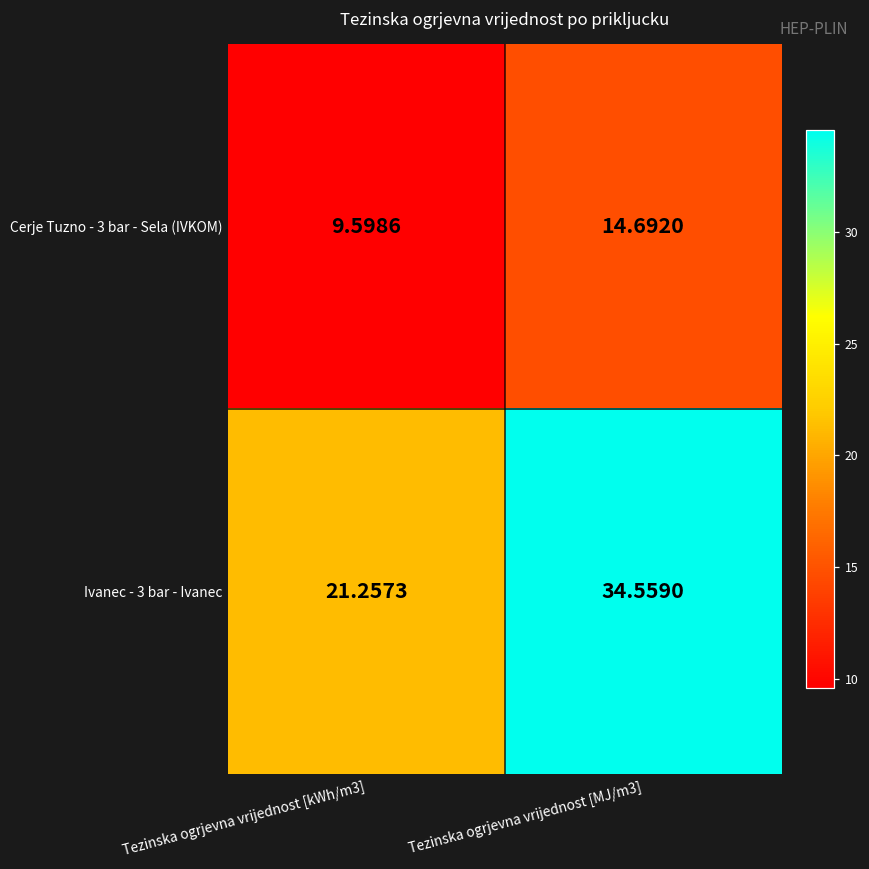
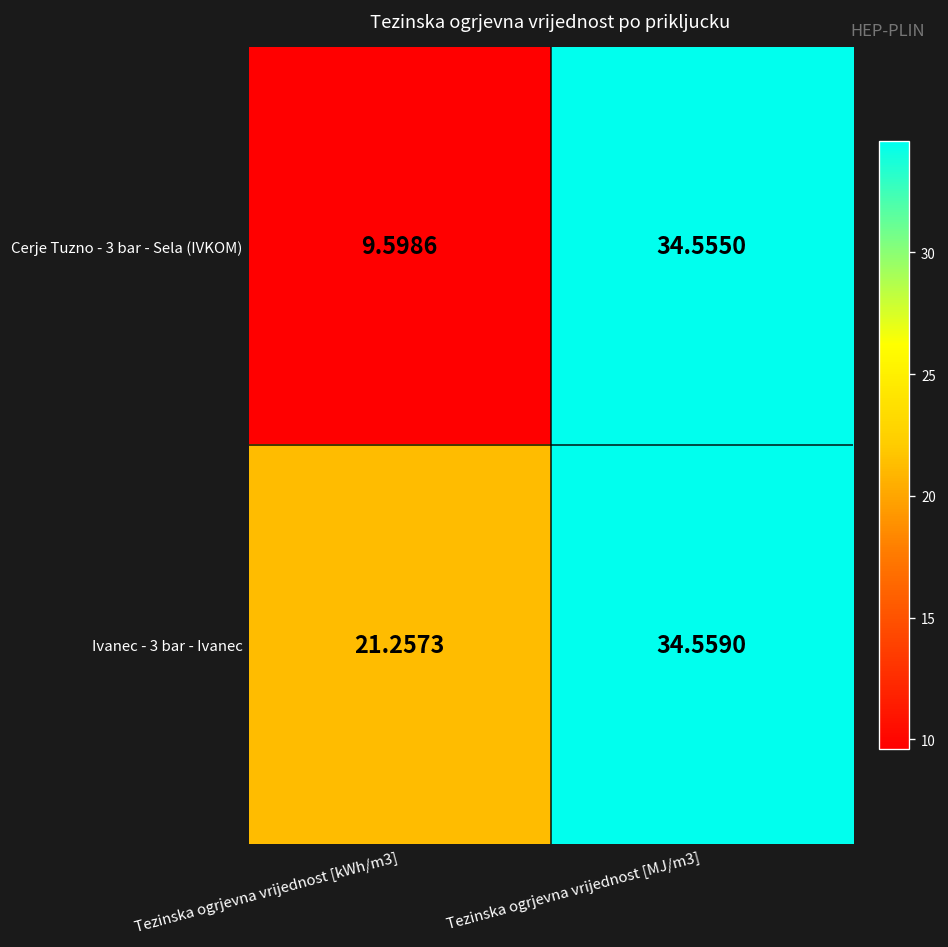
Cerje Tuzno - 3 bar - Sela (IVKOM), Tezinska ogrjevna vrijednost [MJ/m3]: 14.6920 -> 34.5550
